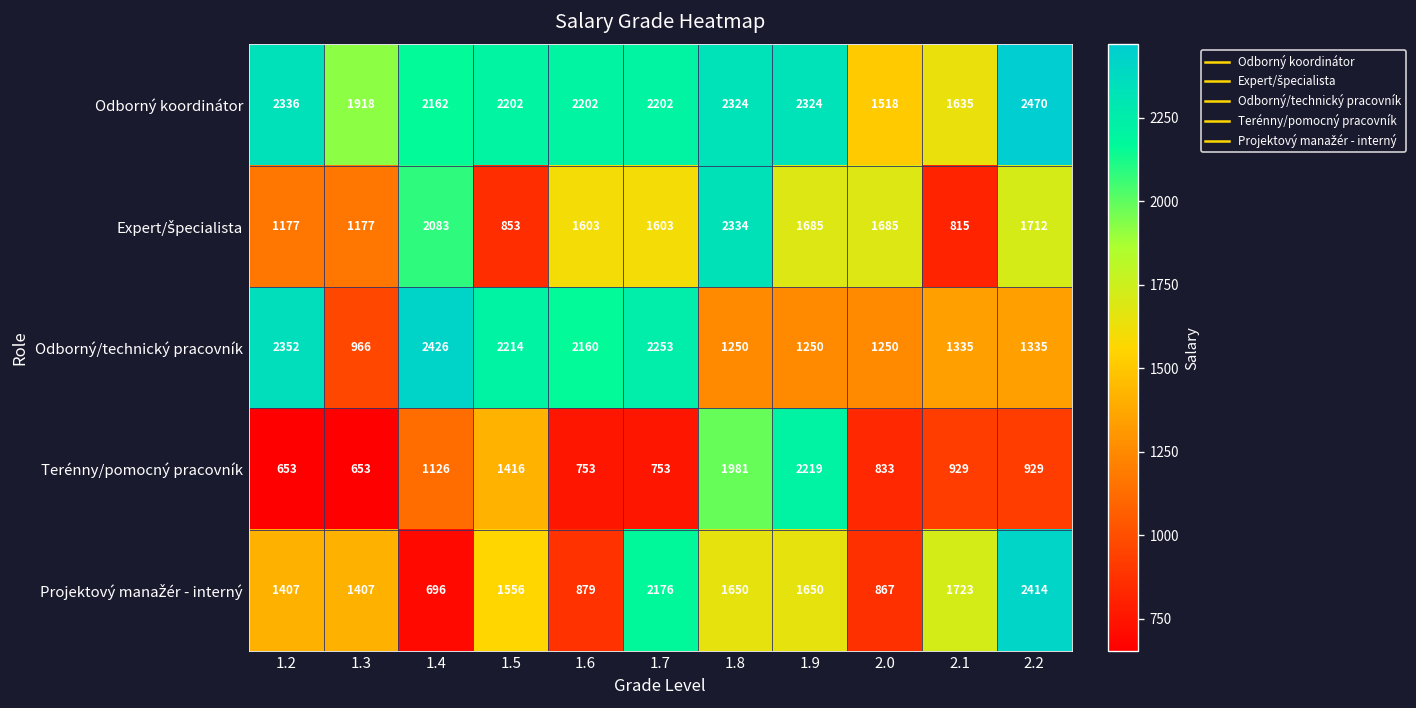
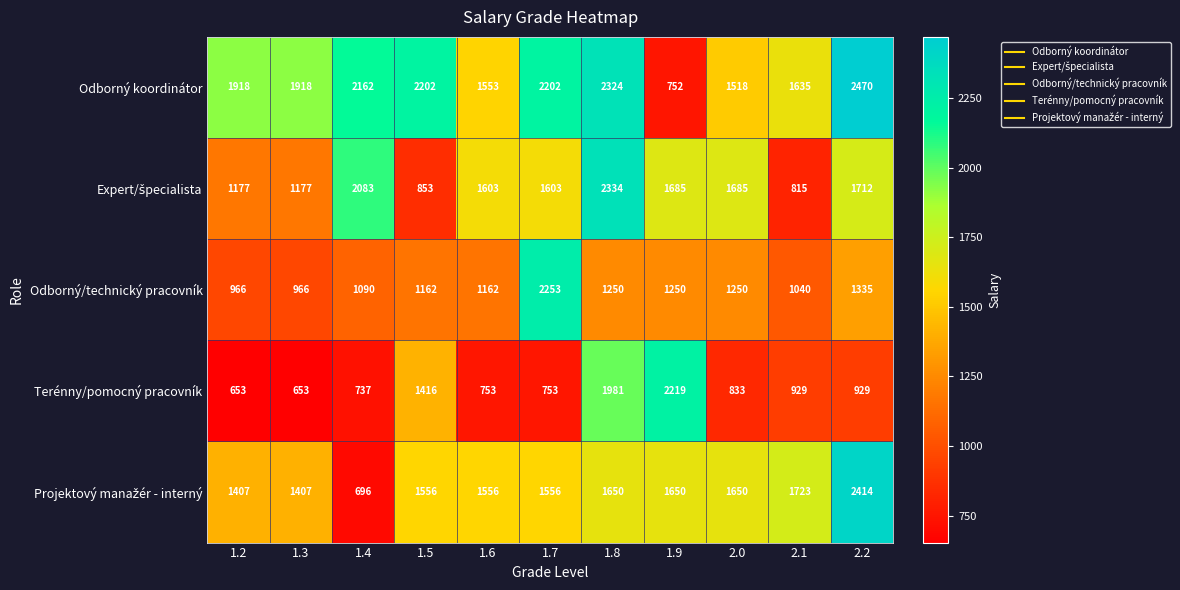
Odborný koordinátor, 1.2: 2336 -> 1918
Odborný koordinátor, 1.6: 2202 -> 1553
Odborný koordinátor, 1.9: 2324 -> 752
Odborný/technický pracovník, 1.2: 2352 -> 966
Odborný/technický pracovník, 1.4: 2426 -> 1090
Odborný/technický pracovník, 1.5: 2214 -> 1162
Odborný/technický pracovník, 1.6: 2160 -> 1162
Odborný/technický pracovník, 2.1: 1335 -> 1040
Terénny/pomocný pracovník, 1.4: 1126 -> 737
Projektový manažér - interný, 1.6: 879 -> 1556
Projektový manažér - interný, 1.7: 2176 -> 1556
Projektový manažér - interný, 2.0: 867 -> 1650
